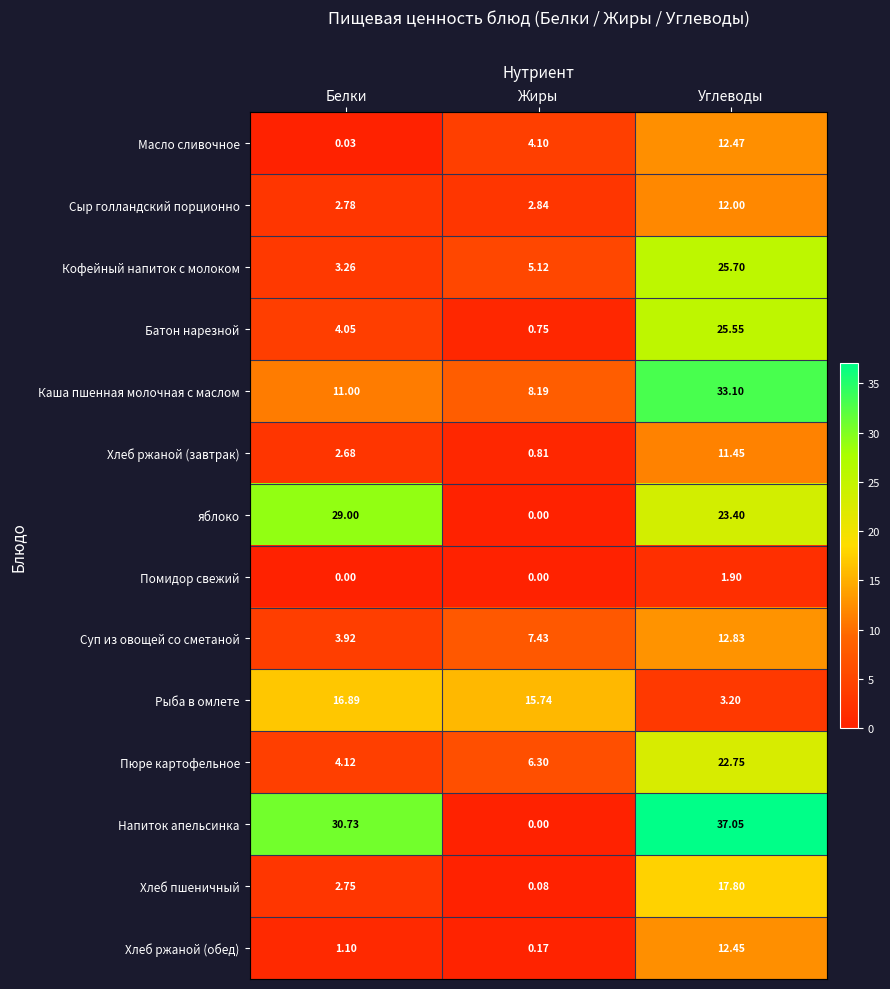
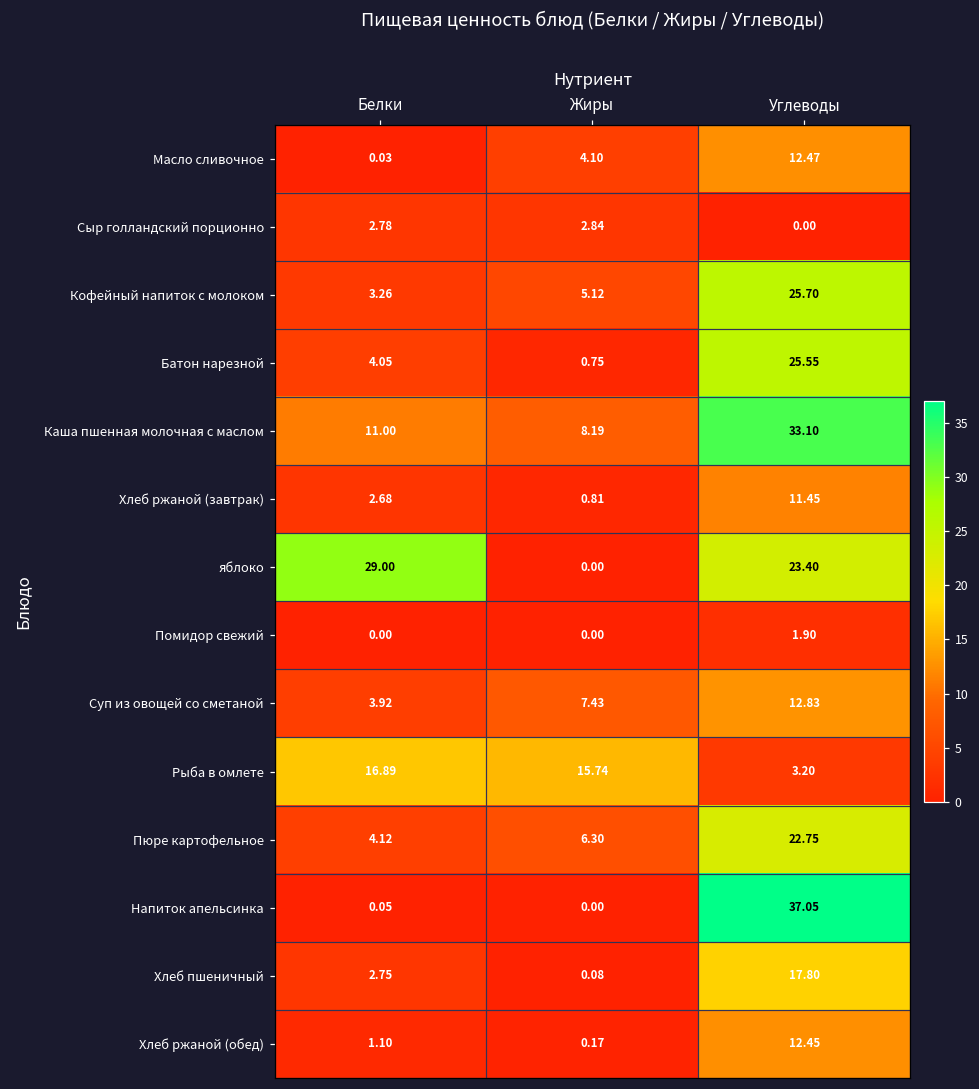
Сыр голландский порционно, Углеводы: 12.00 -> 0.00
Напиток апельсинка, Белки: 30.73 -> 0.05
